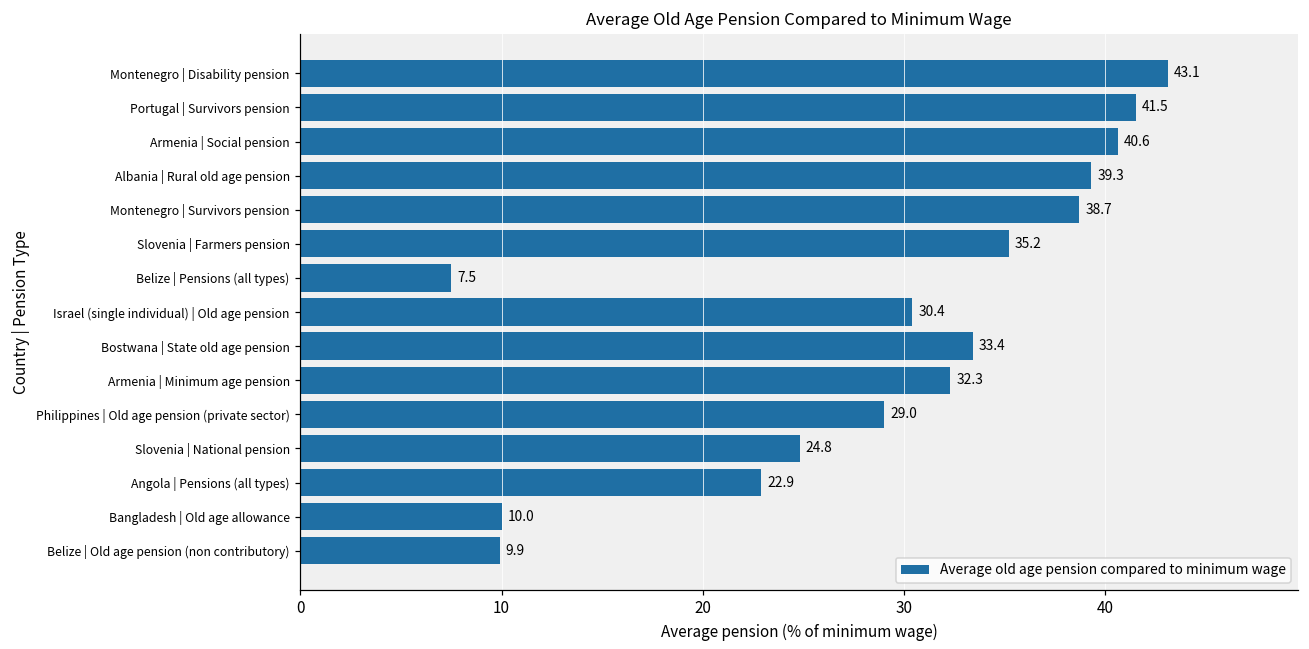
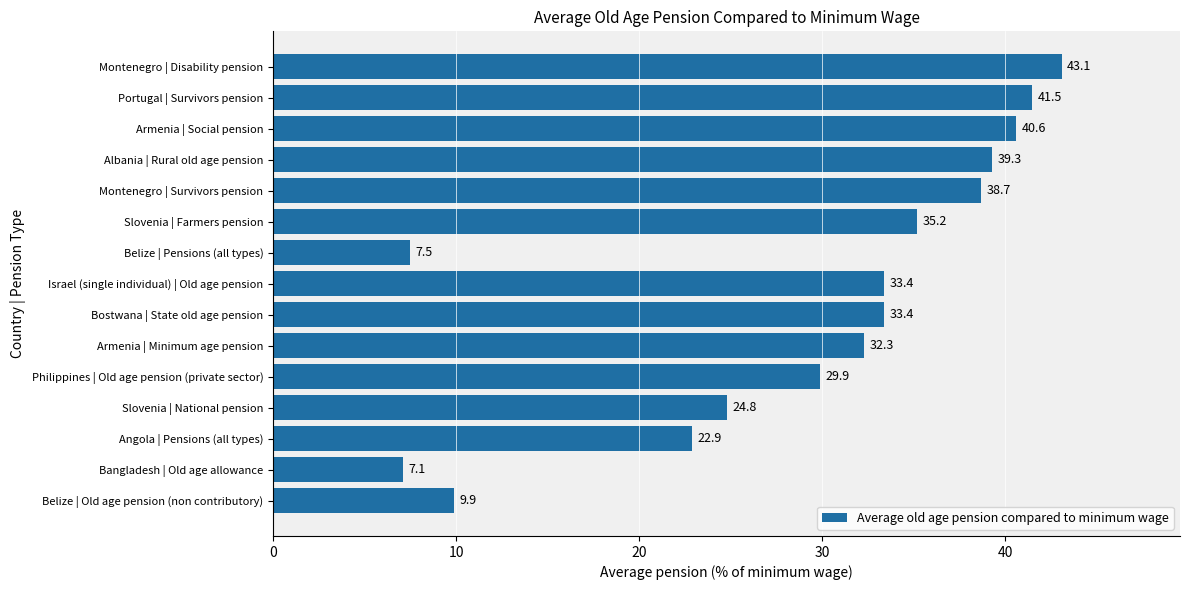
Israel (single individual) | Old age pension: 30.4 -> 33.4
Philippines | Old age pension (private sector): 29.0 -> 29.9
Bangladesh | Old age allowance: 10.0 -> 7.1
